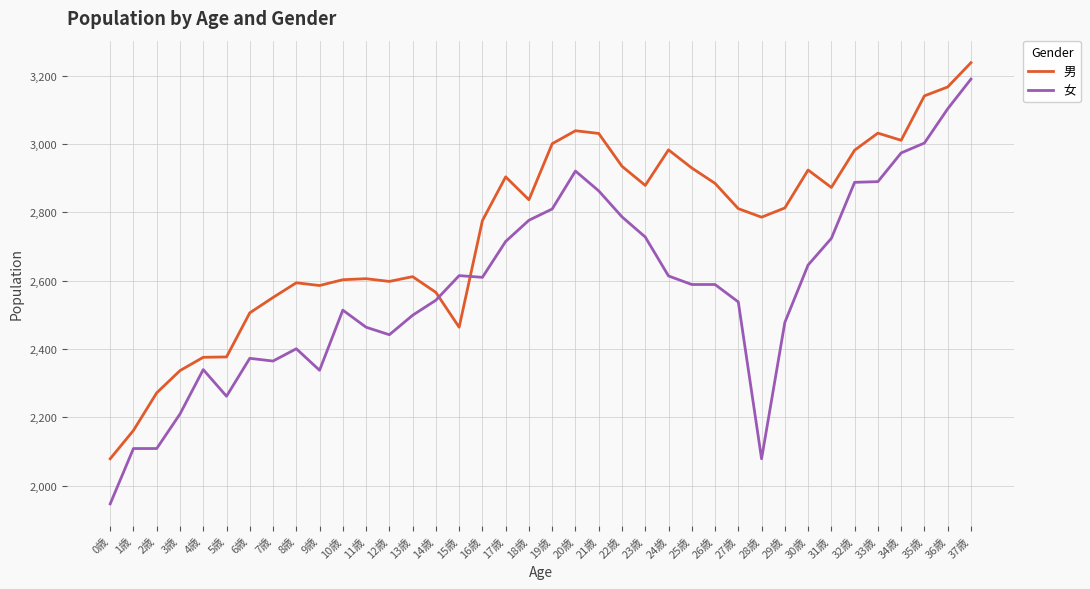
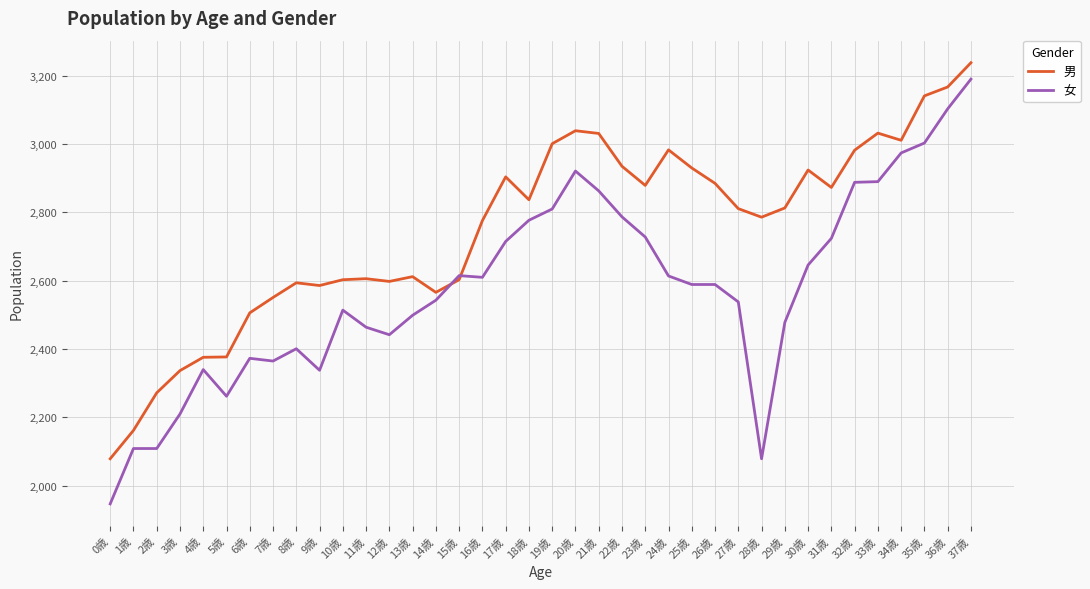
男, 15歳: 2,460 -> 2,600
